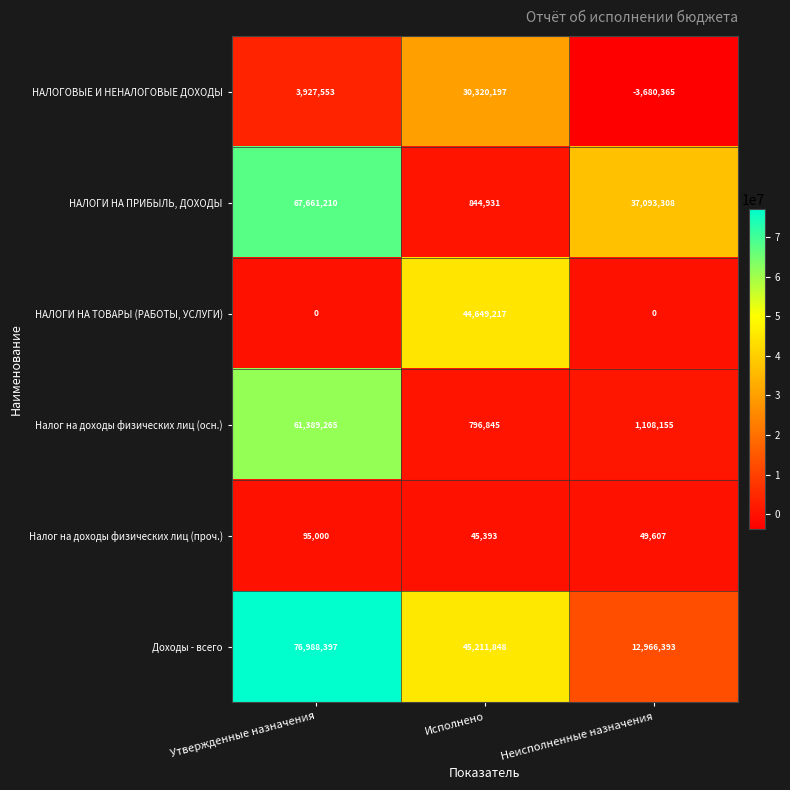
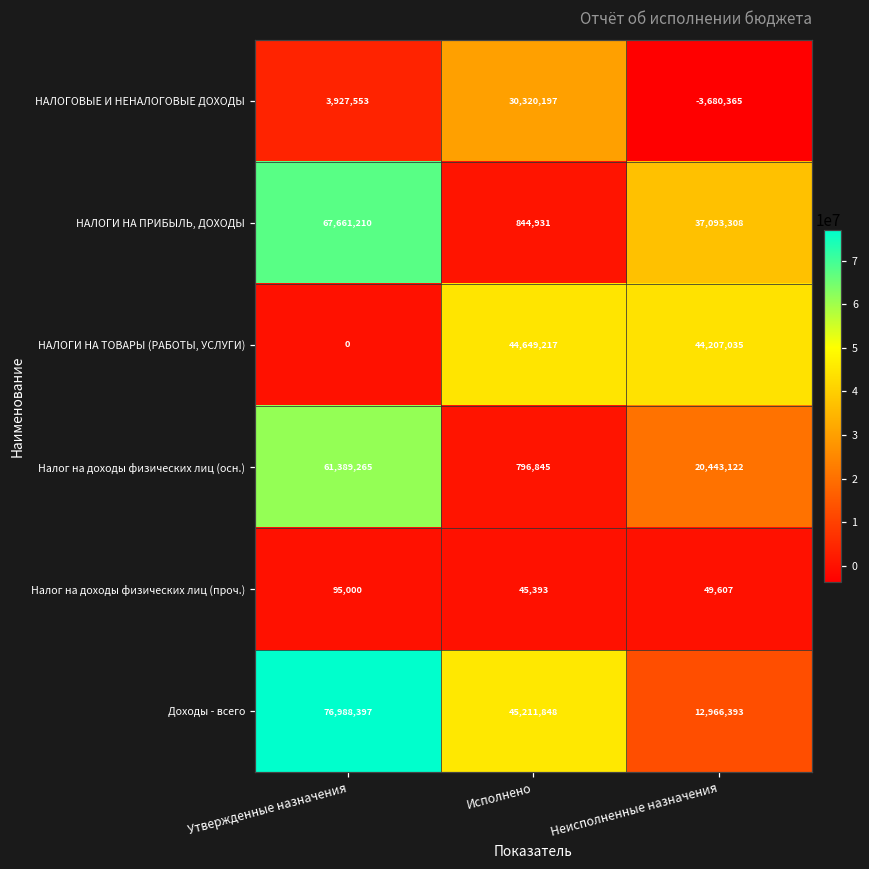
НАЛОГИ НА ТОВАРЫ (РАБОТЫ, УСЛУГИ), Неисполненные назначения: 0 -> 44,207,035
Налог на доходы физических лиц (осн.), Неисполненные назначения: 1,108,155 -> 20,443,122
